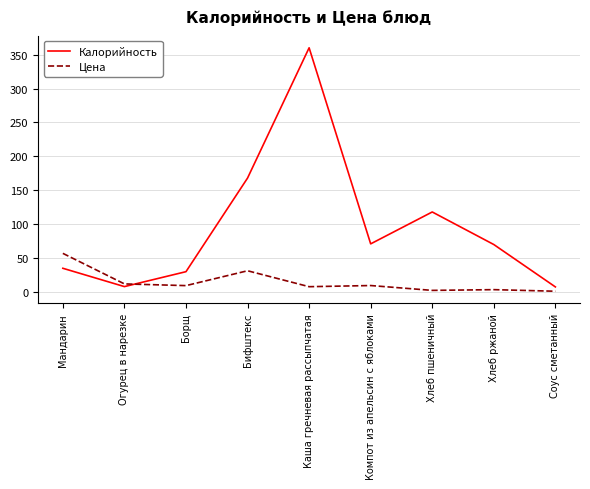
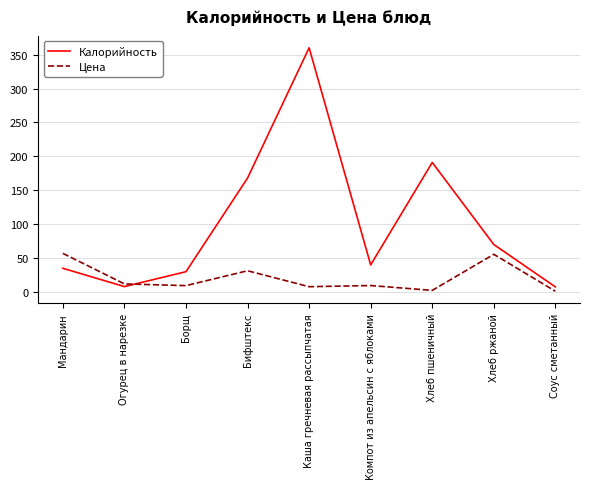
Калорийность, Компот из апельсин с яблоками: 70 -> 40
Калорийность, Хлеб пшеничный: 120 -> 190
Цена, Хлеб ржаной: 0 -> 60
